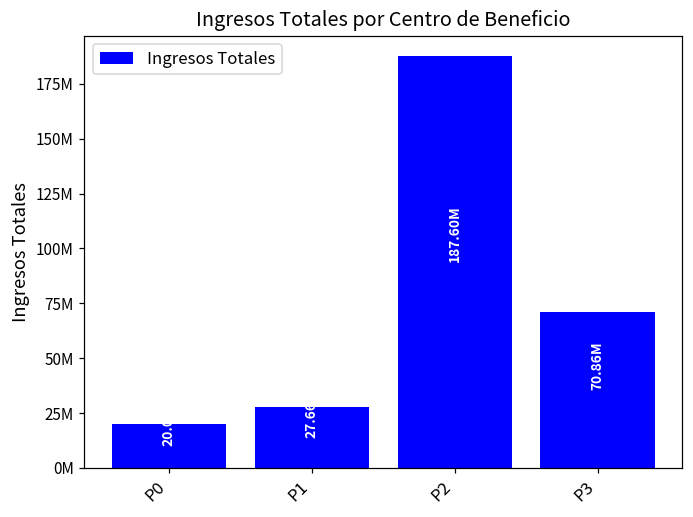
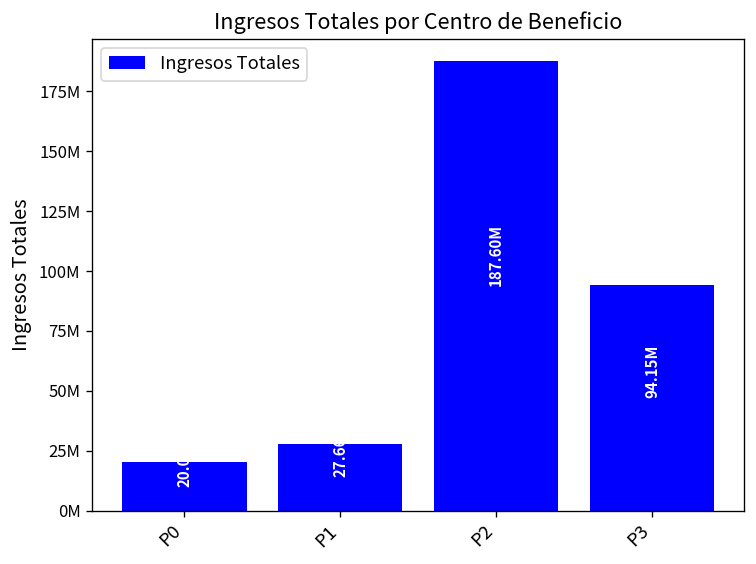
P3: 70.86M -> 94.15M
